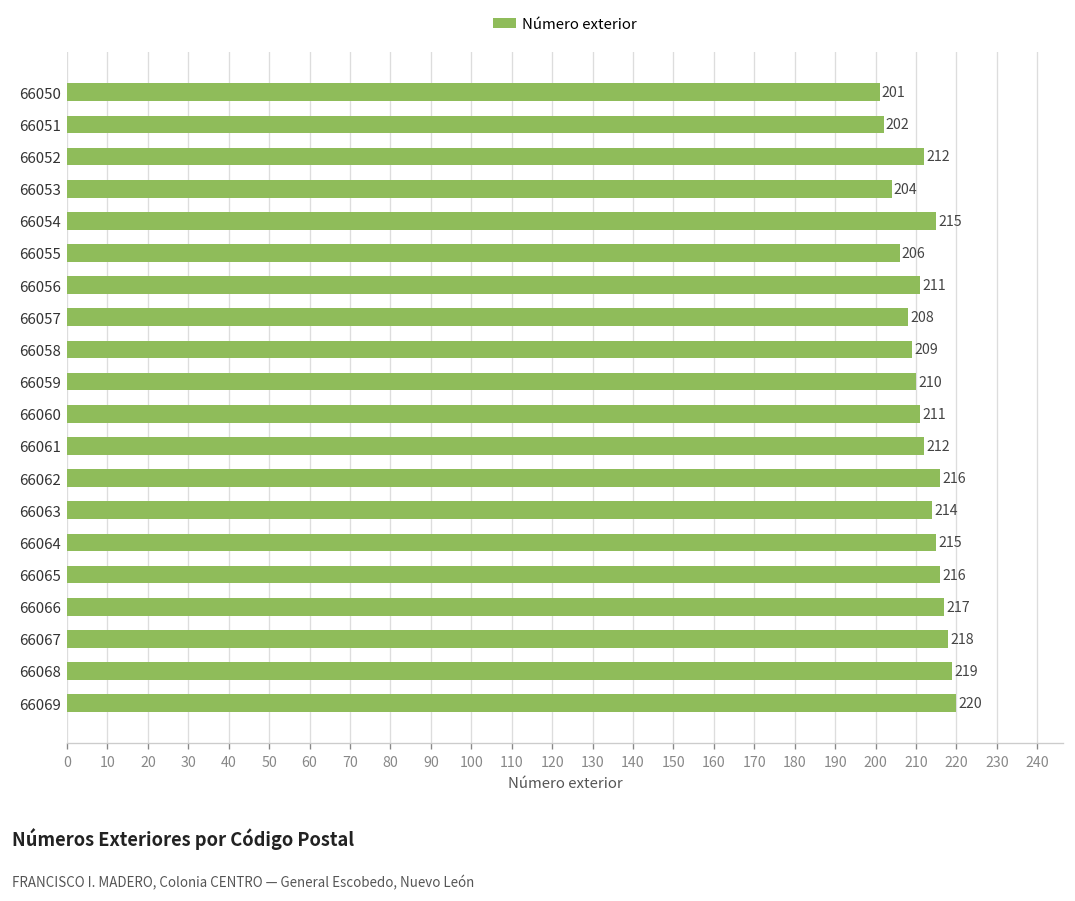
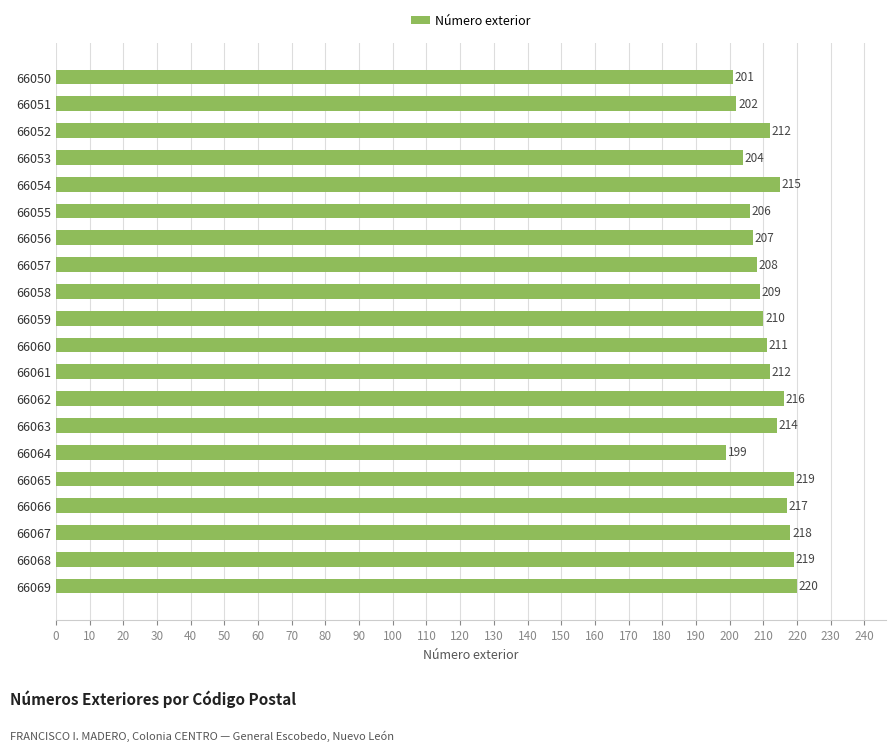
66056: 211 -> 207
66064: 215 -> 199
66065: 216 -> 219
